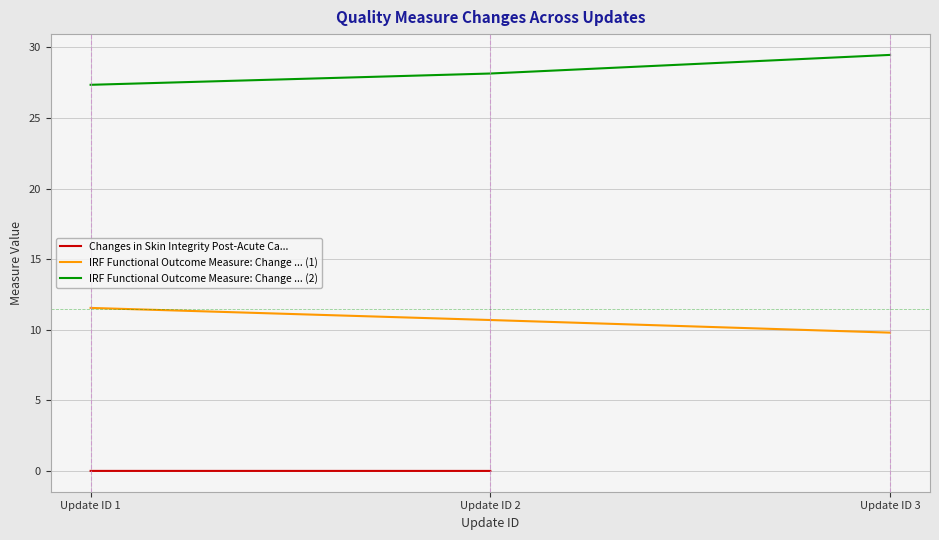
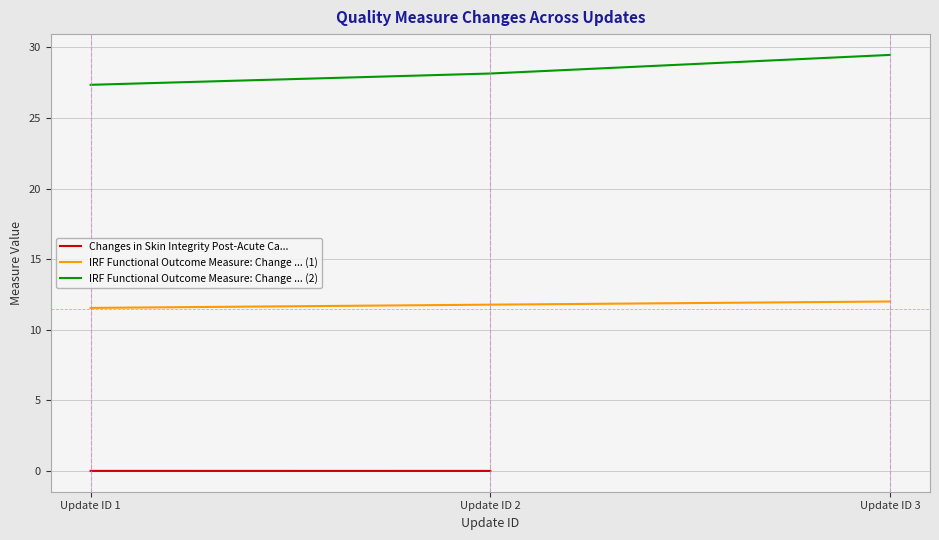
IRF Functional Outcome Measure: Change ... (1), Update ID 2: 10.7 -> 11.8
IRF Functional Outcome Measure: Change ... (1), Update ID 3: 9.8 -> 12.0
